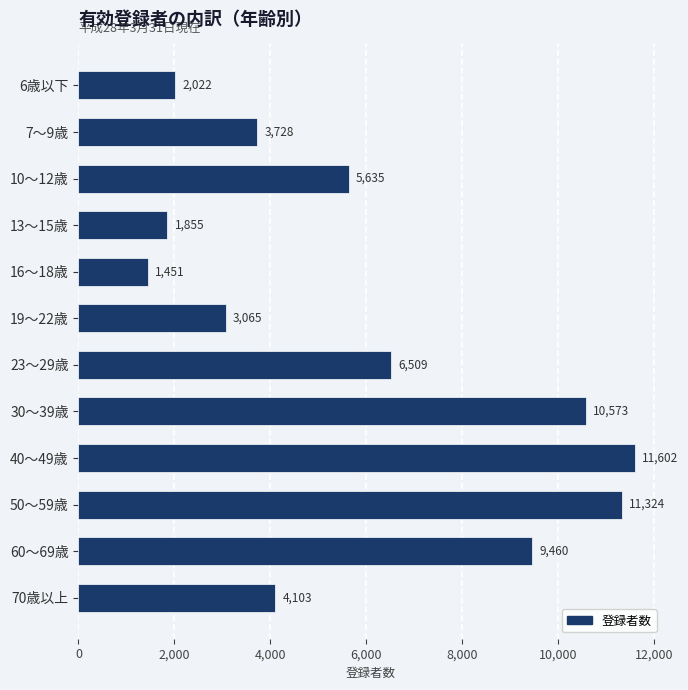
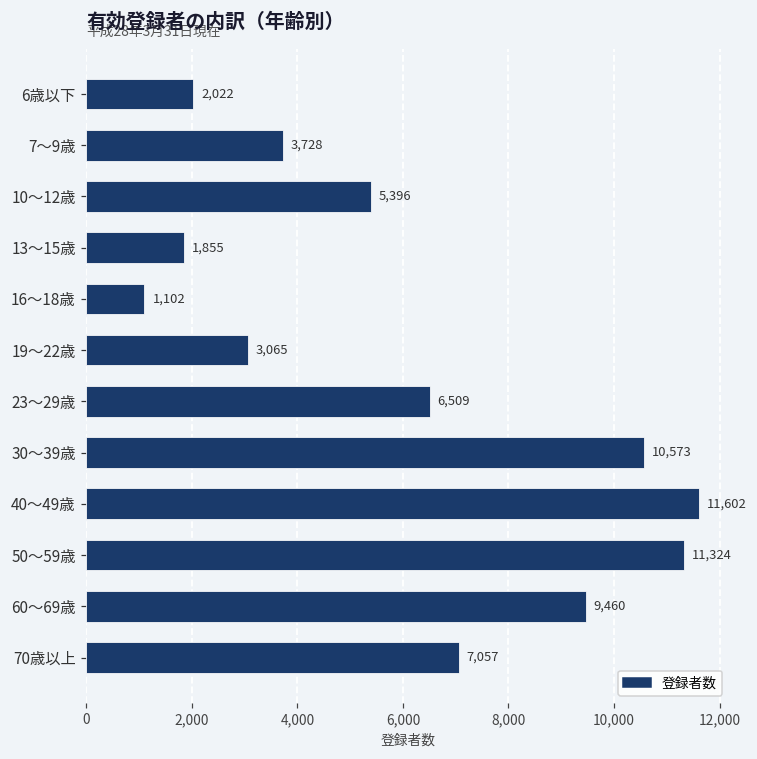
10～12歳: 5,635 -> 5,396
16～18歳: 1,451 -> 1,102
70歳以上: 4,103 -> 7,057
